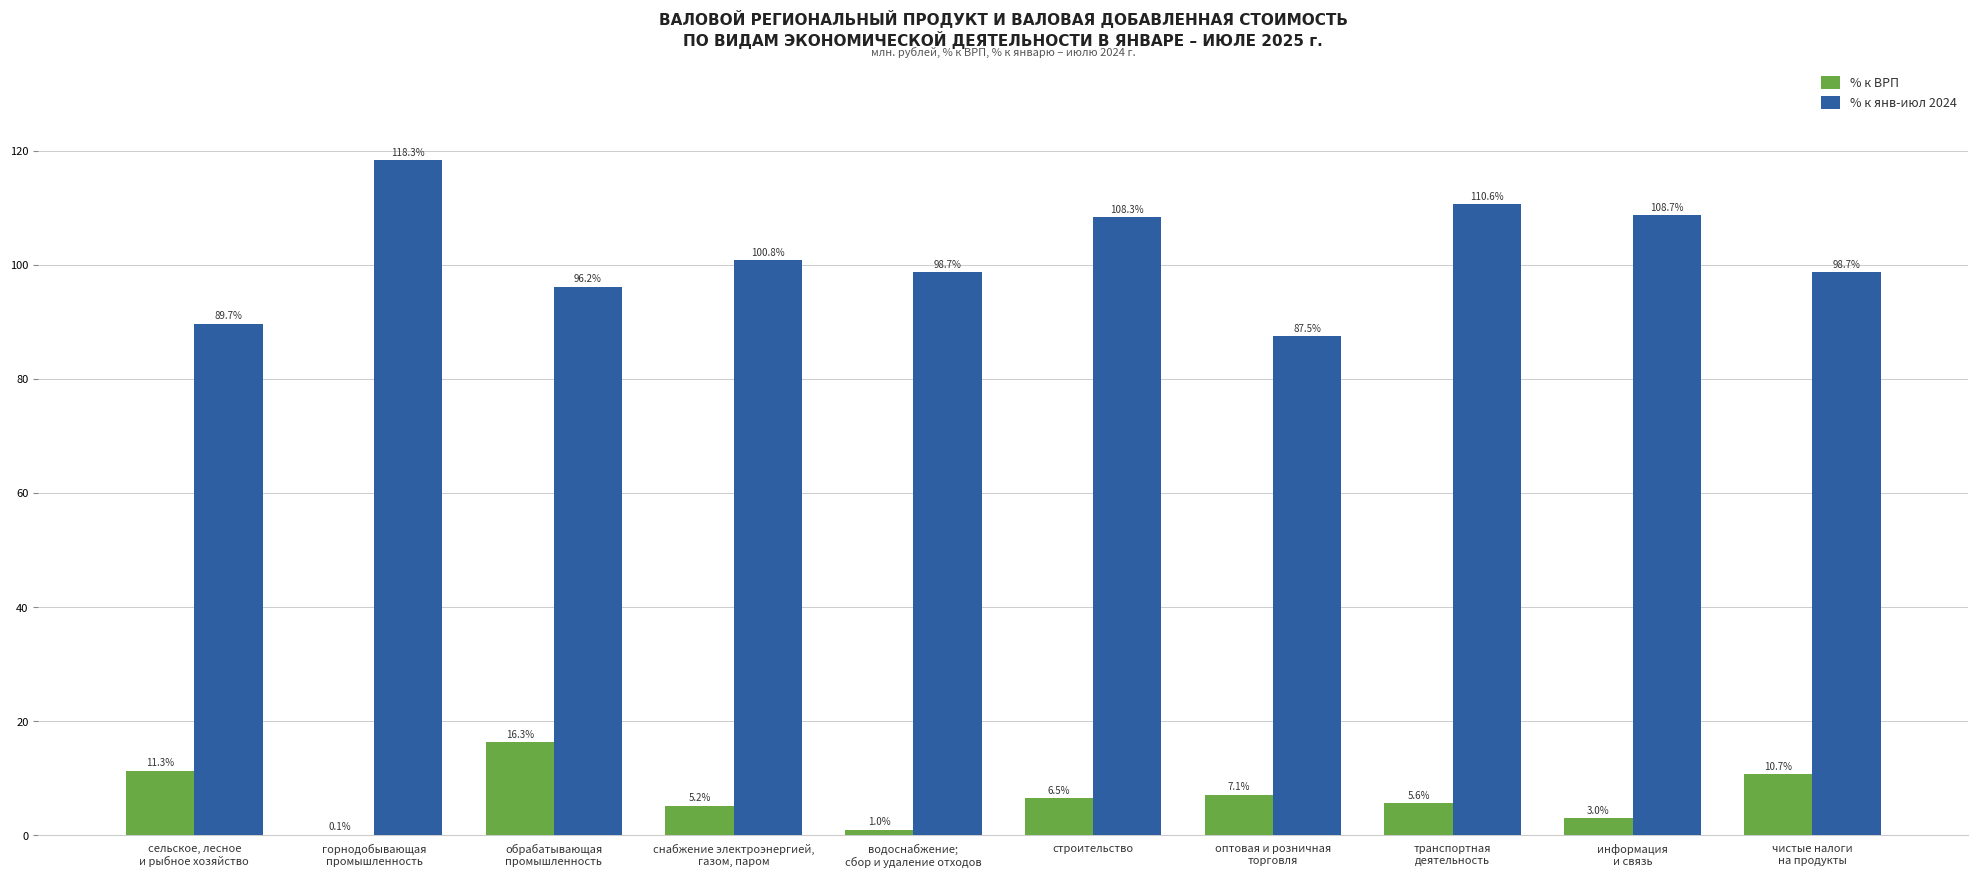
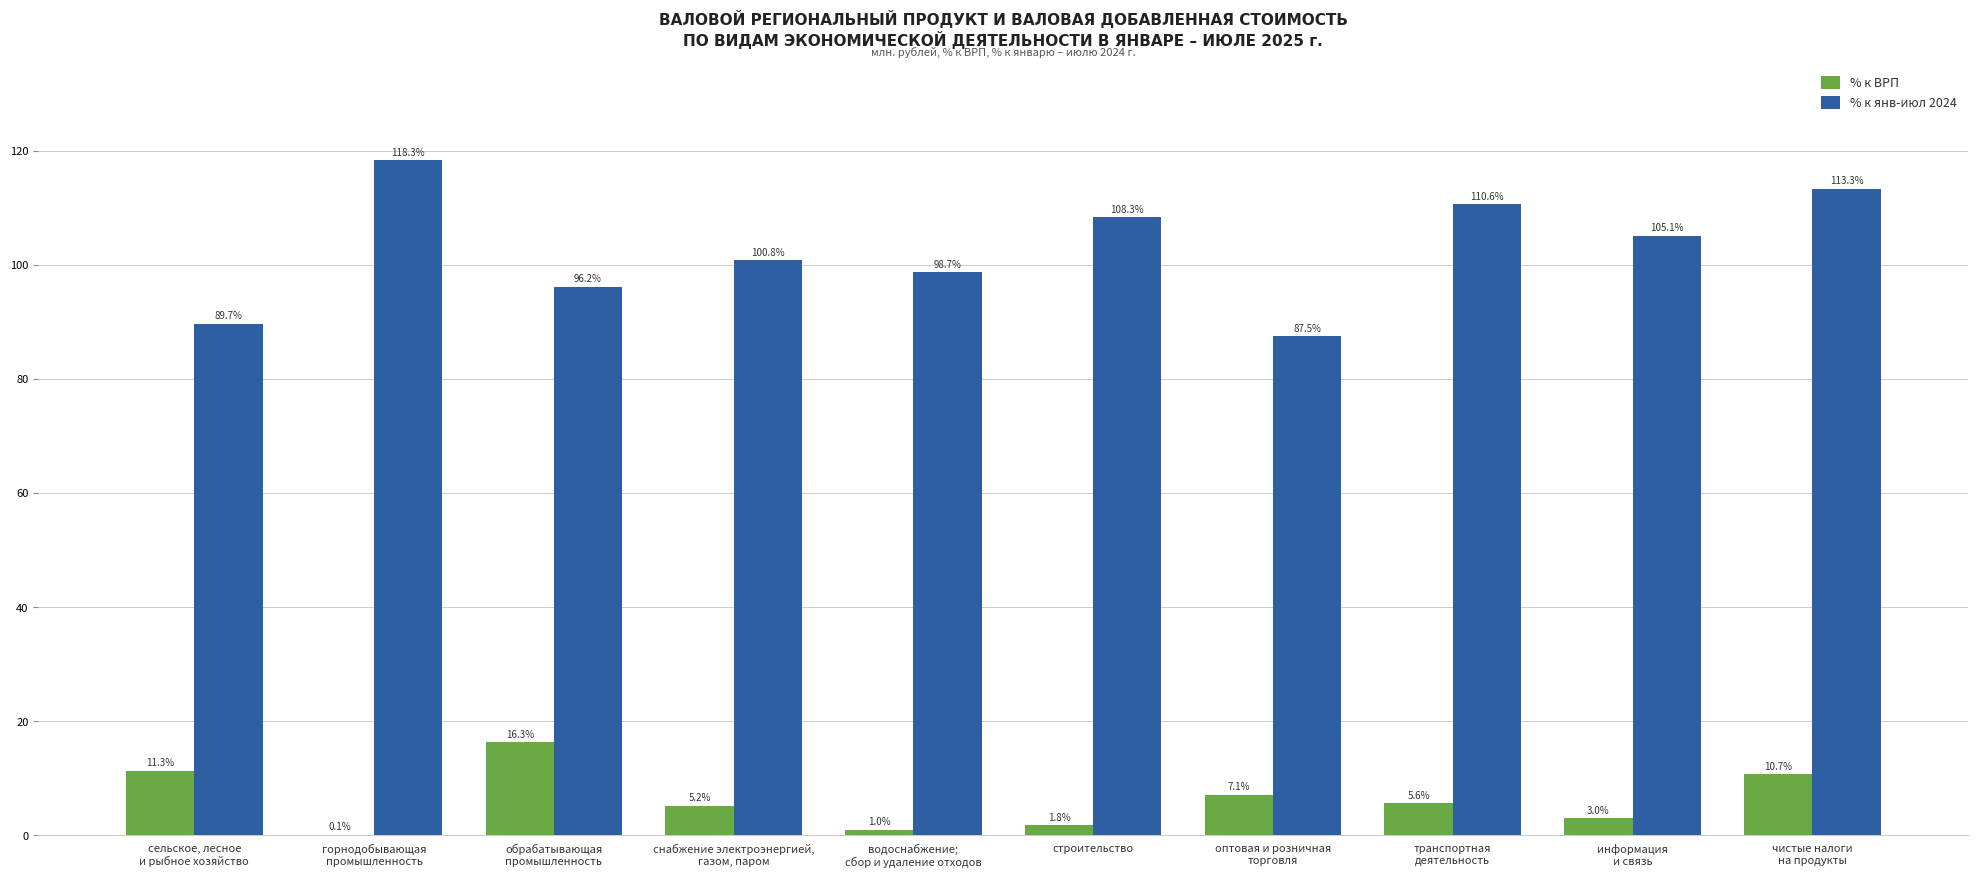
% к ВРП, строительство: 6.5% -> 1.8%
% к янв-июл 2024, информация и связь: 108.7% -> 105.1%
% к янв-июл 2024, чистые налоги на продукты: 98.7% -> 113.3%
